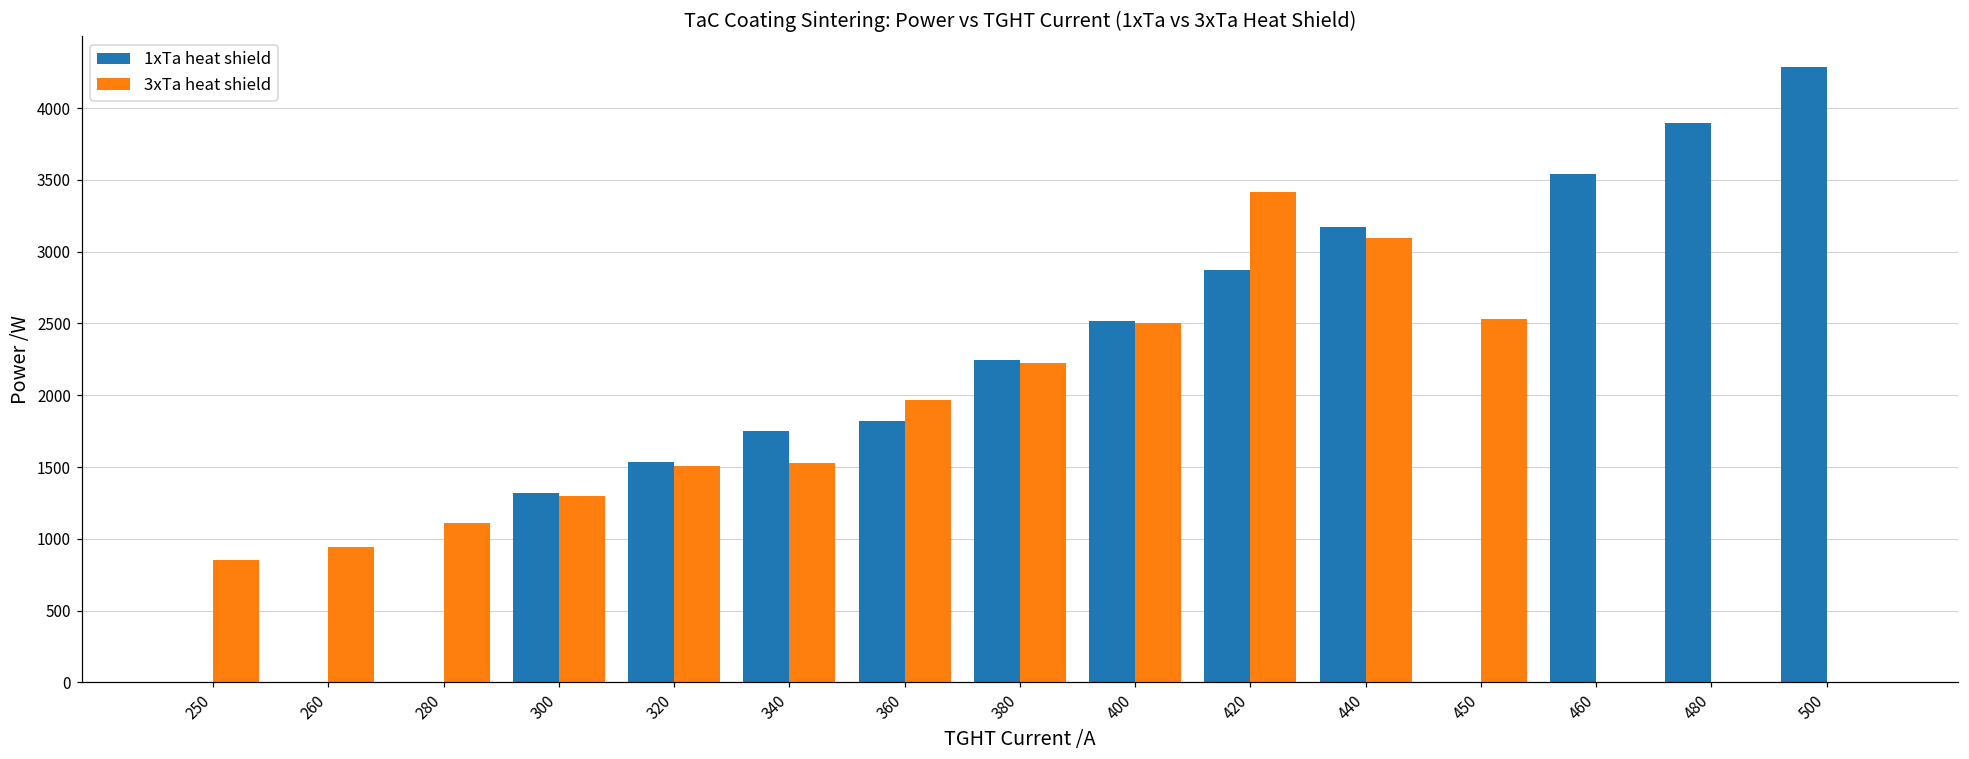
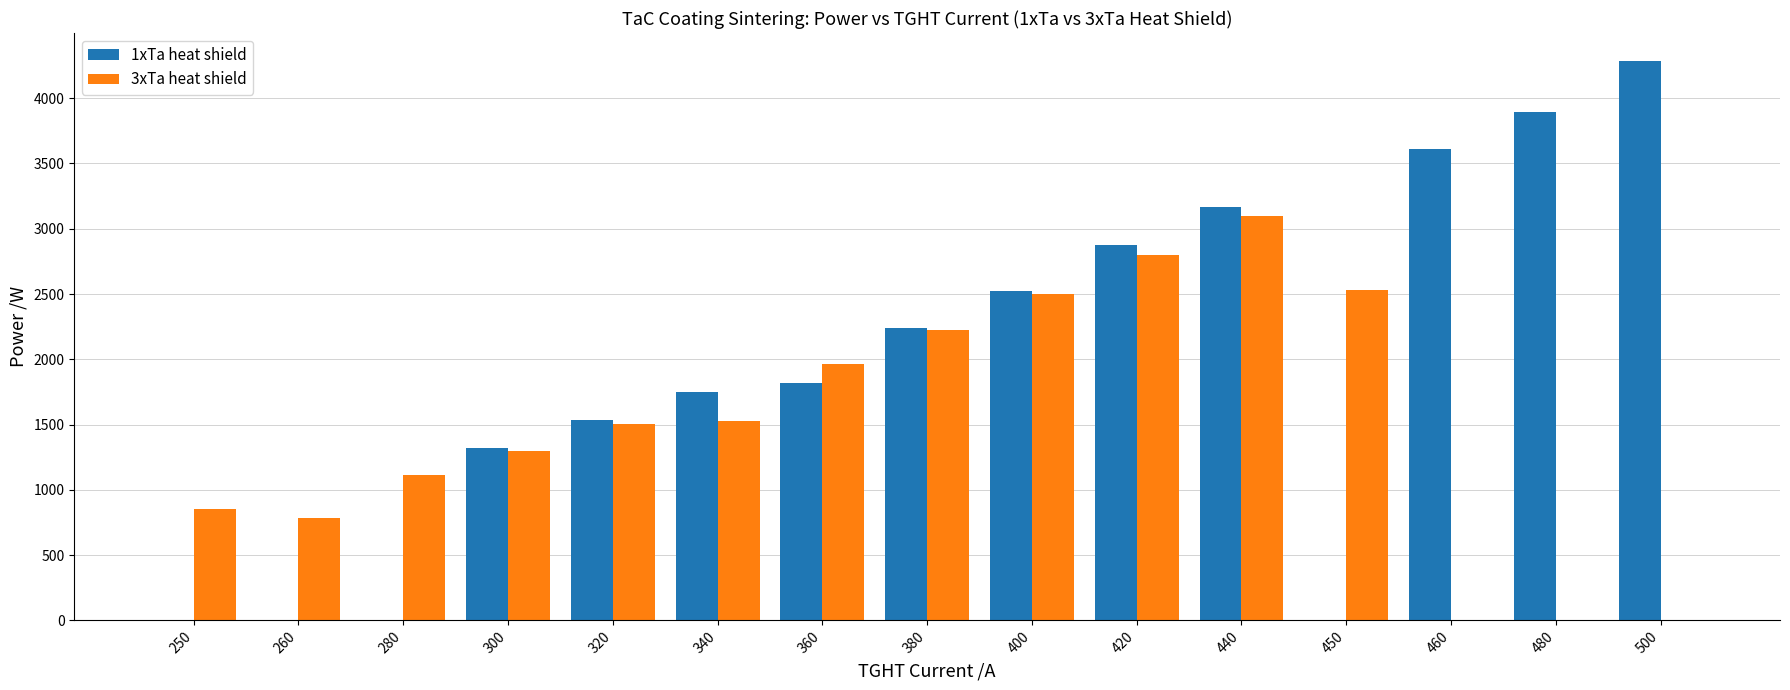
3xTa heat shield, 260: 940 -> 780
3xTa heat shield, 420: 3410 -> 2800
1xTa heat shield, 460: 3540 -> 3610
